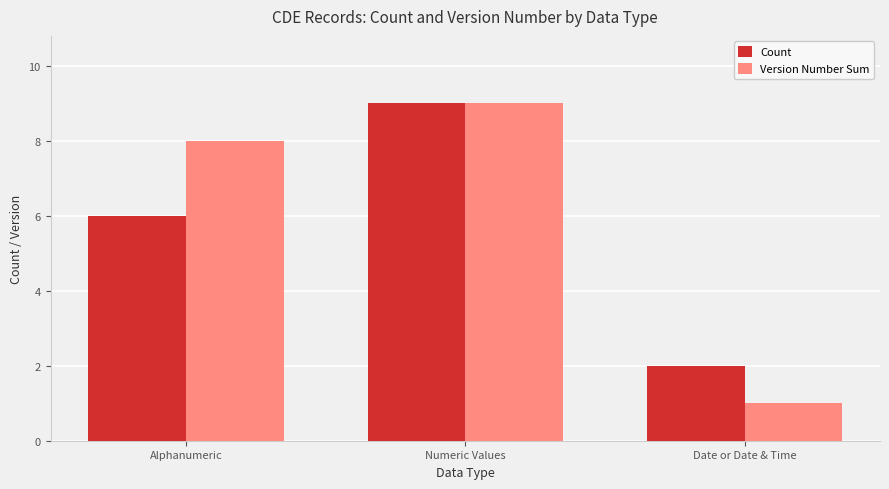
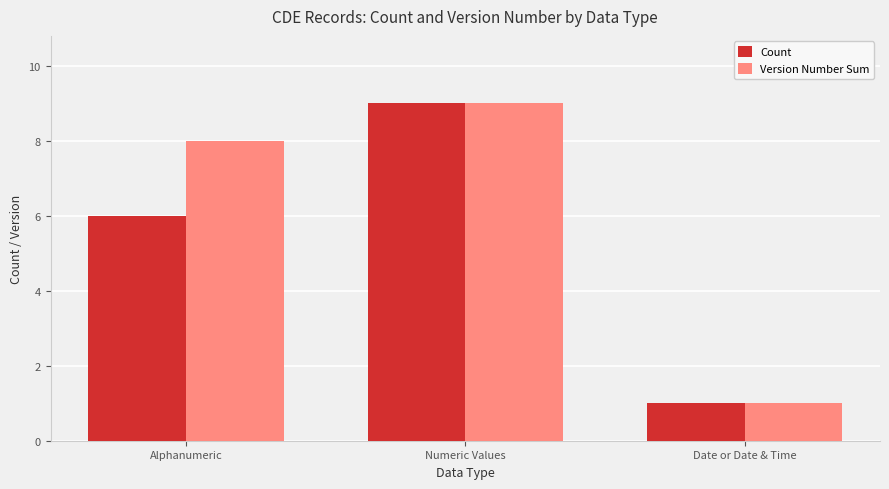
Count, Date or Date & Time: 2 -> 1
